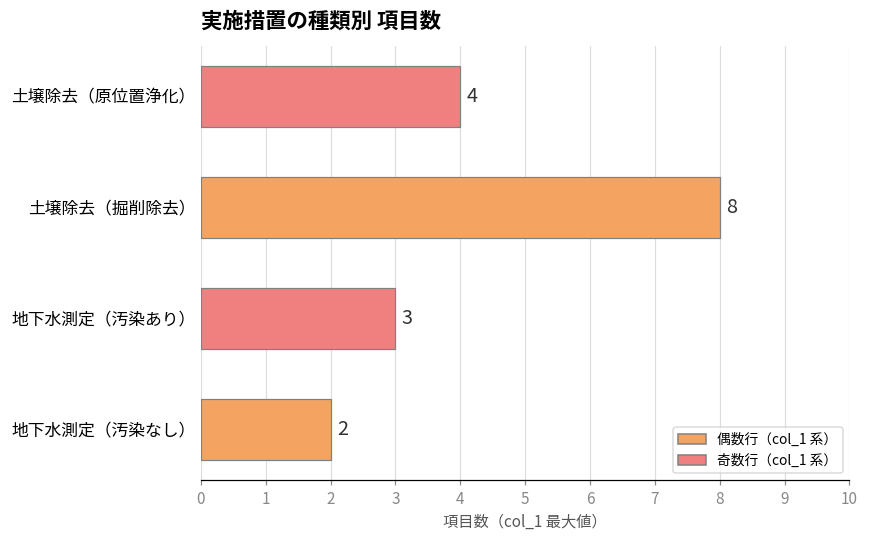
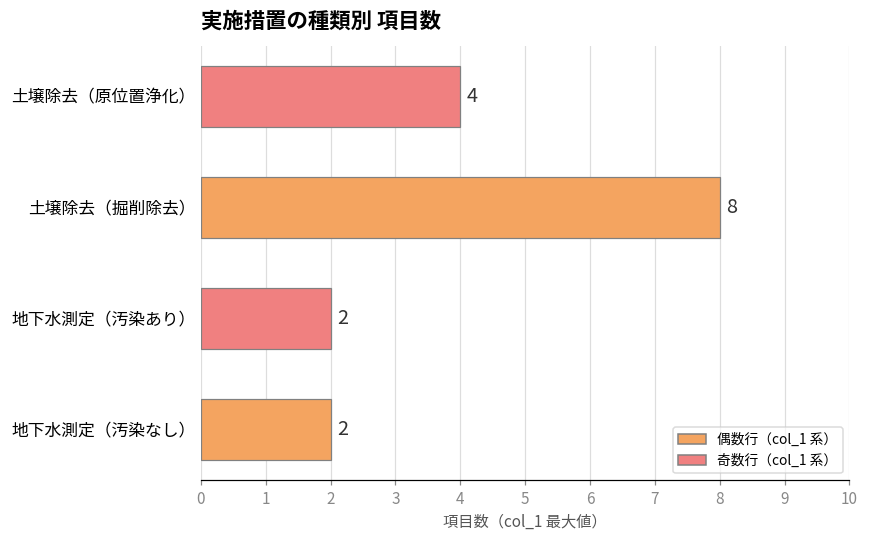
地下水測定（汚染あり）: 3 -> 2
